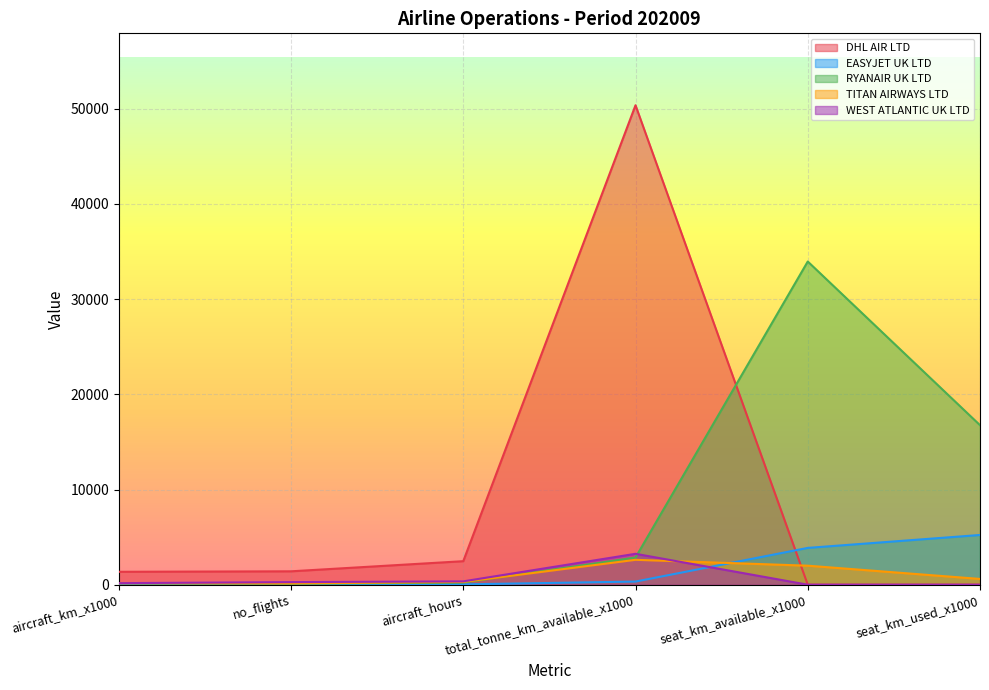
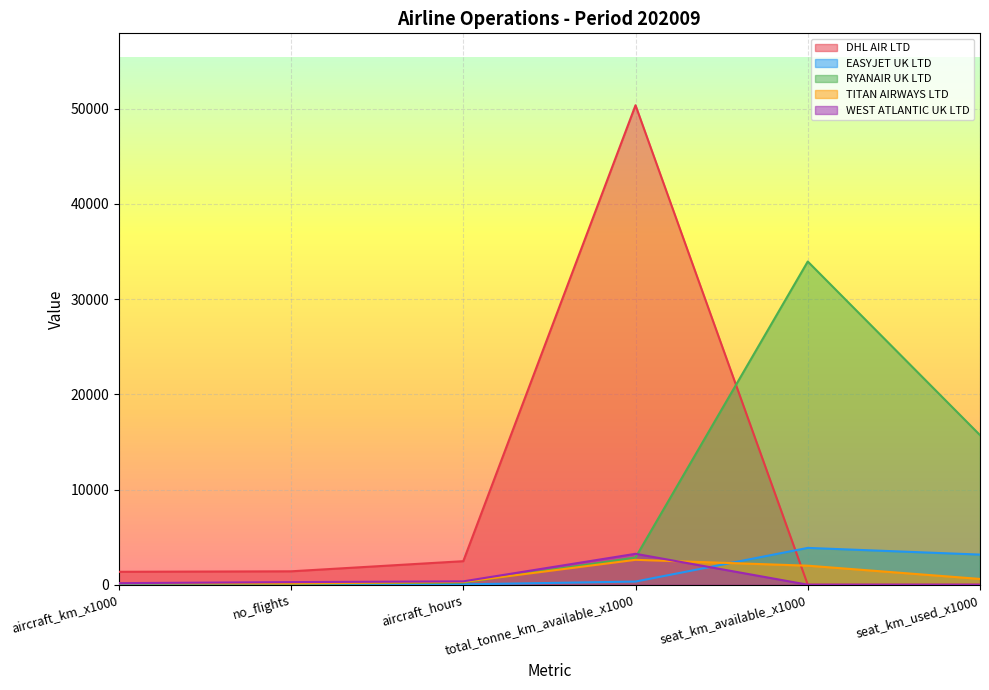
EASYJET UK LTD, seat_km_used_x1000: 5000 -> 3000
RYANAIR UK LTD, seat_km_used_x1000: 17000 -> 16000
